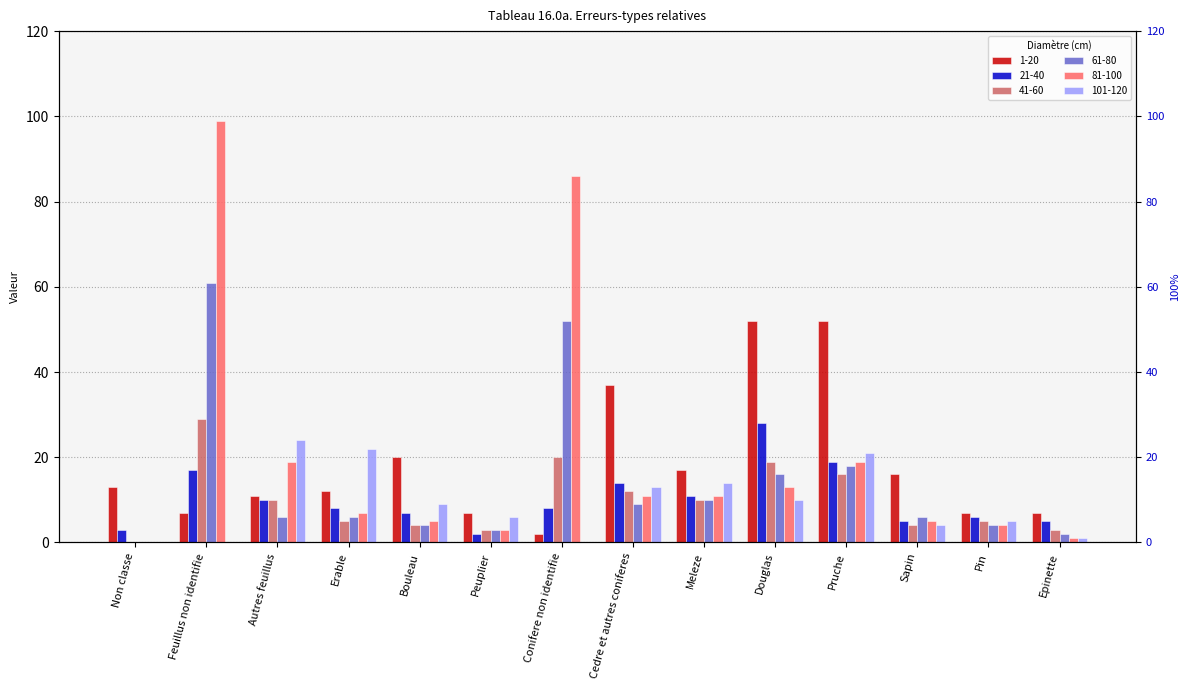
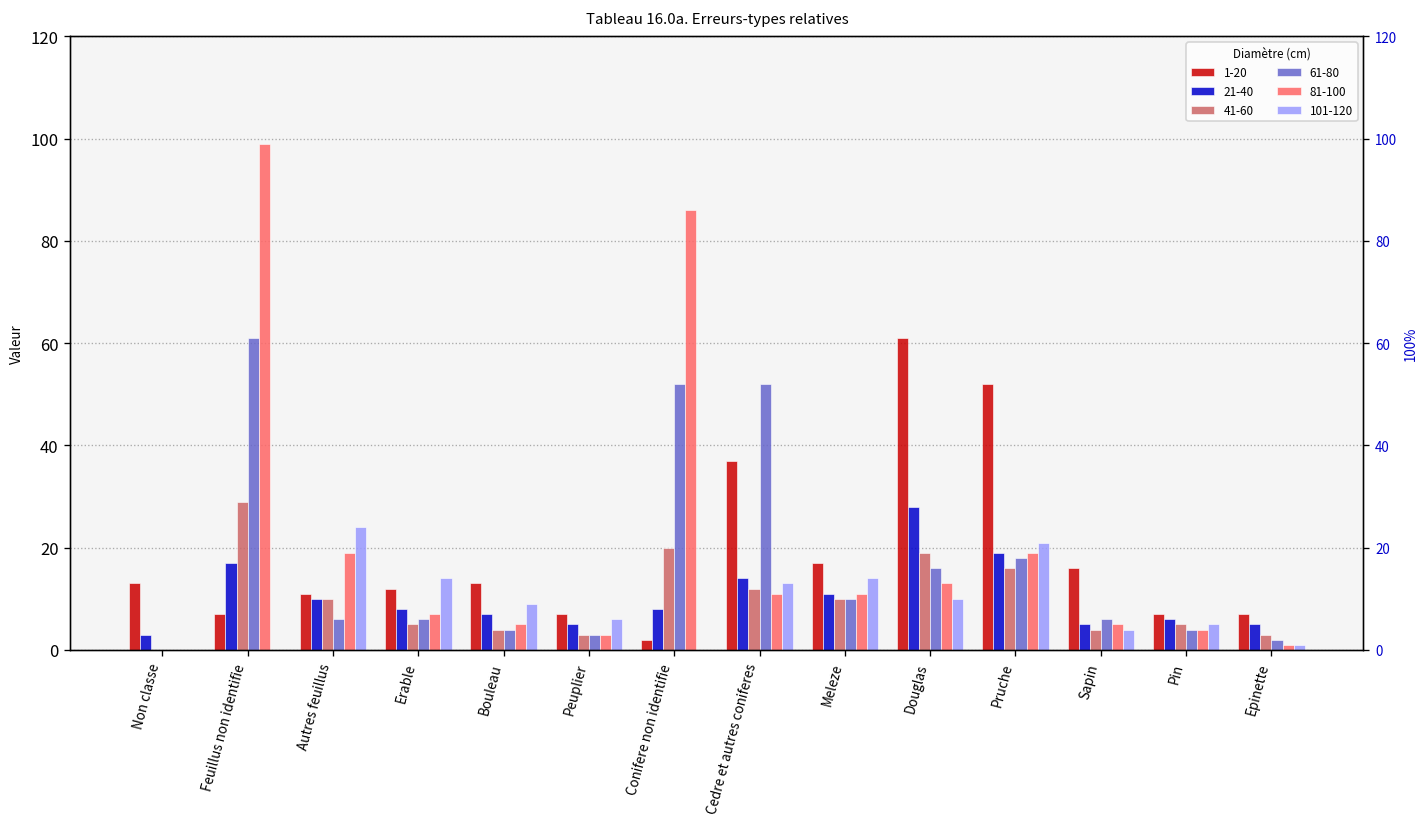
101-120, Erable: 22 -> 14
1-20, Bouleau: 20 -> 13
21-40, Peuplier: 2 -> 5
61-80, Cedre et autres coniferes: 9 -> 52
1-20, Douglas: 52 -> 61
